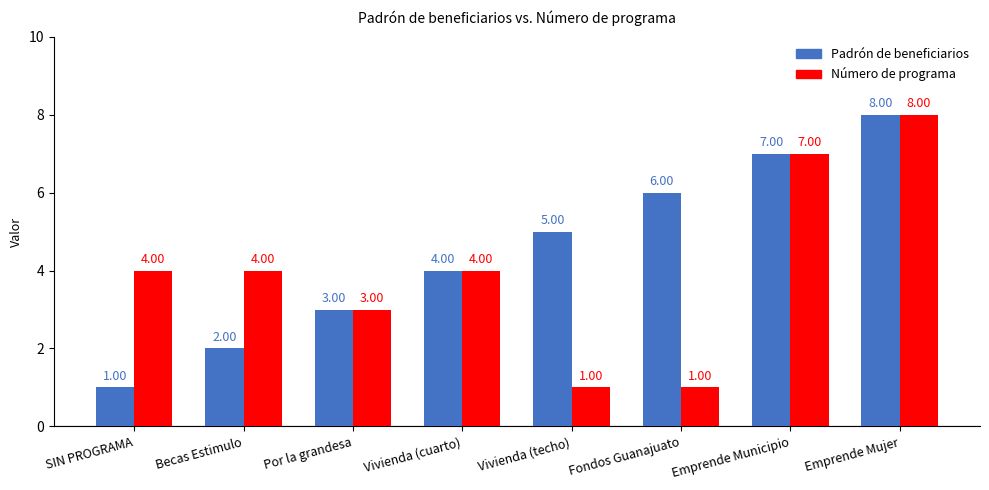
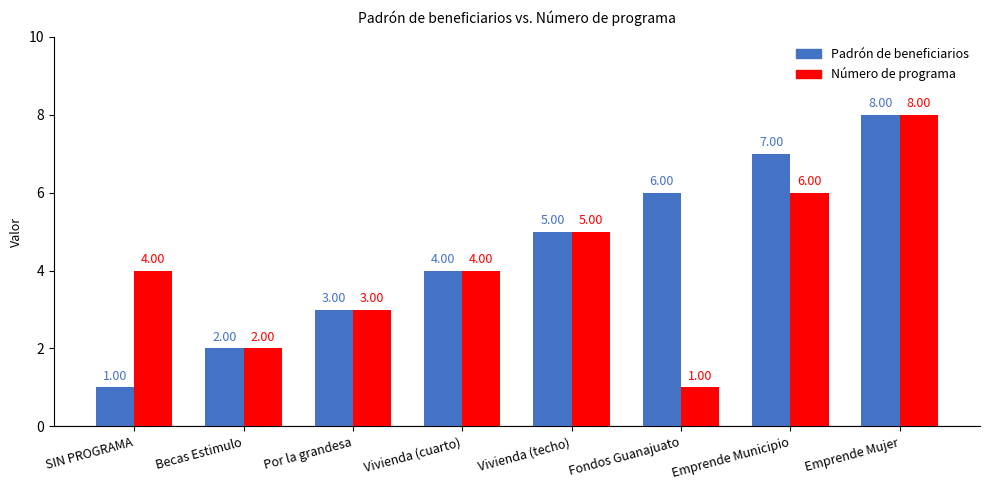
Número de programa, Becas Estimulo: 4.00 -> 2.00
Número de programa, Vivienda (techo): 1.00 -> 5.00
Número de programa, Emprende Municipio: 7.00 -> 6.00
